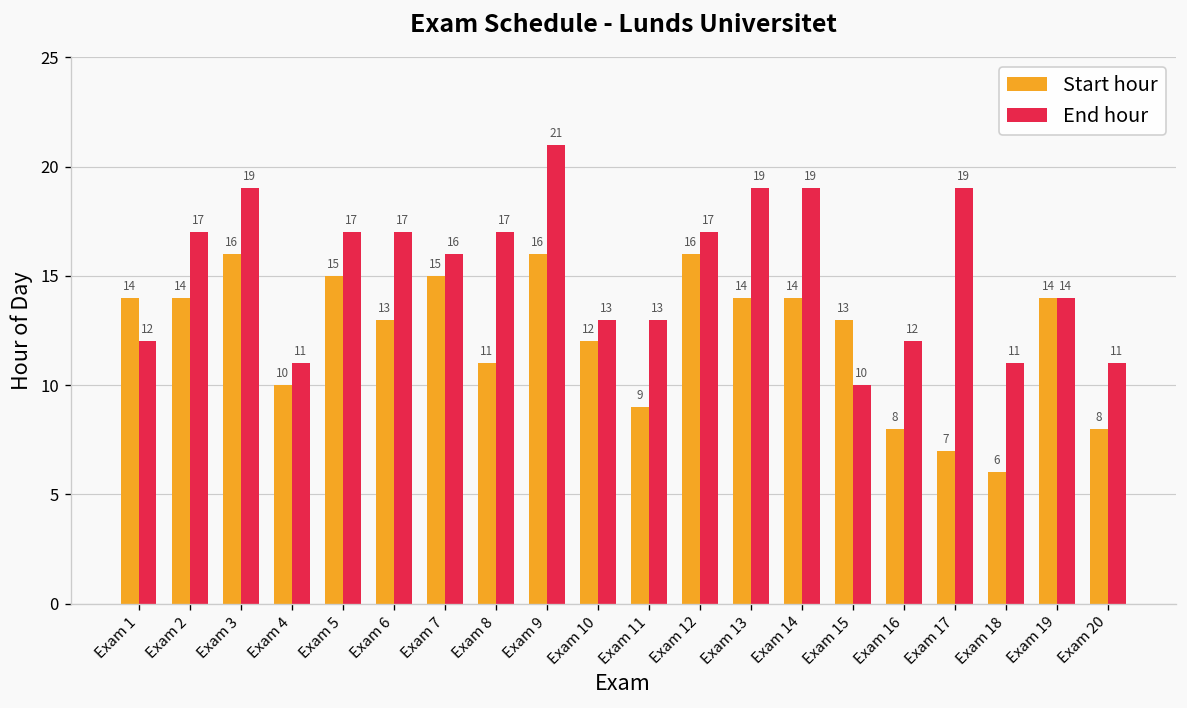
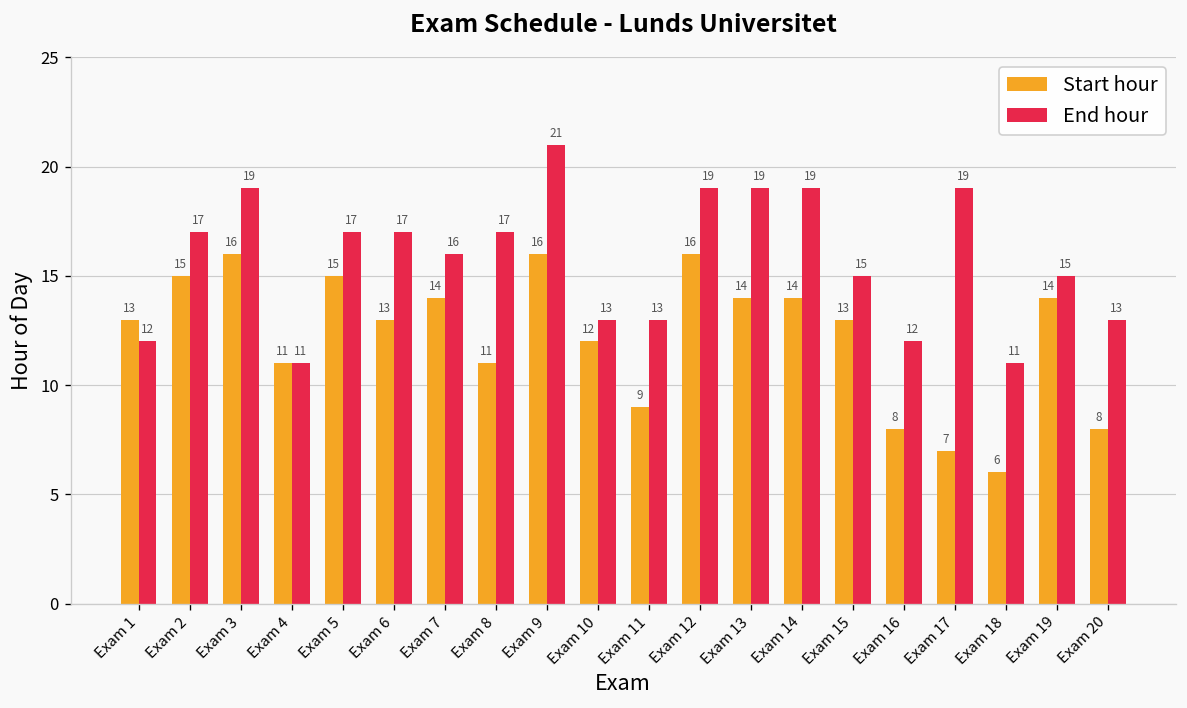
Start hour, Exam 1: 14 -> 13
Start hour, Exam 2: 14 -> 15
Start hour, Exam 4: 10 -> 11
Start hour, Exam 7: 15 -> 14
End hour, Exam 12: 17 -> 19
End hour, Exam 15: 10 -> 15
End hour, Exam 19: 14 -> 15
End hour, Exam 20: 11 -> 13
